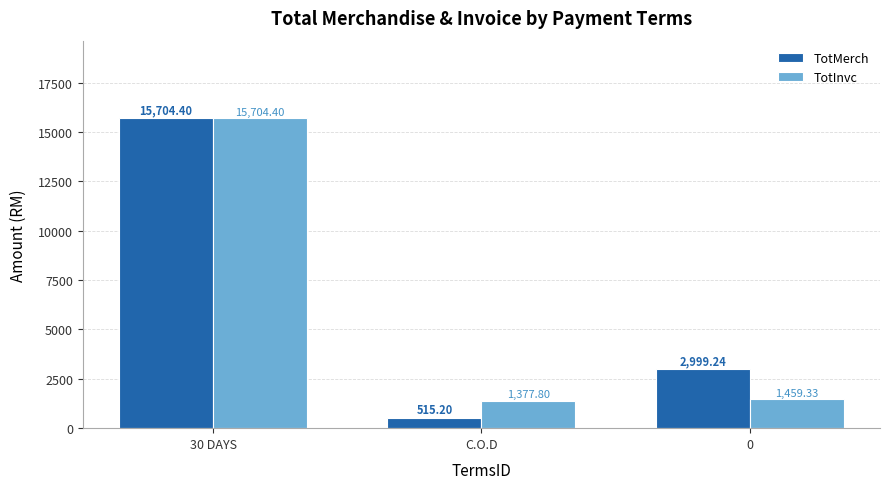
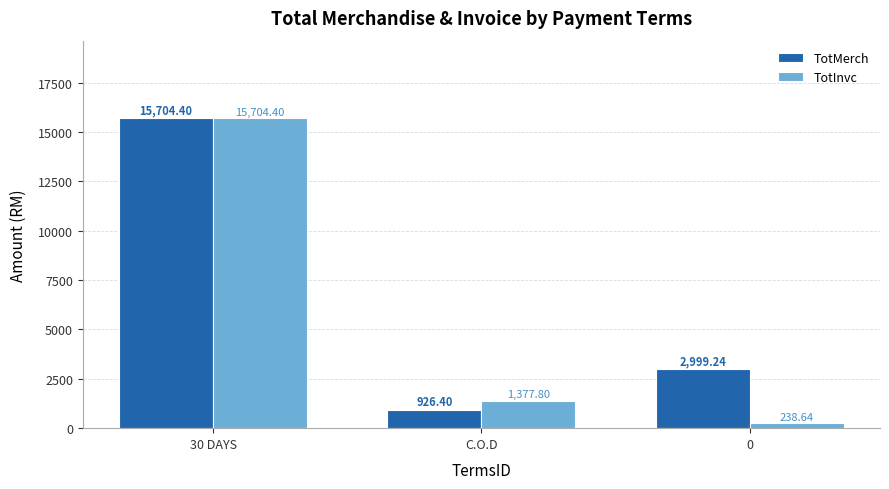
TotMerch, C.O.D: 515.20 -> 926.40
TotInvc, 0: 1,459.33 -> 238.64
